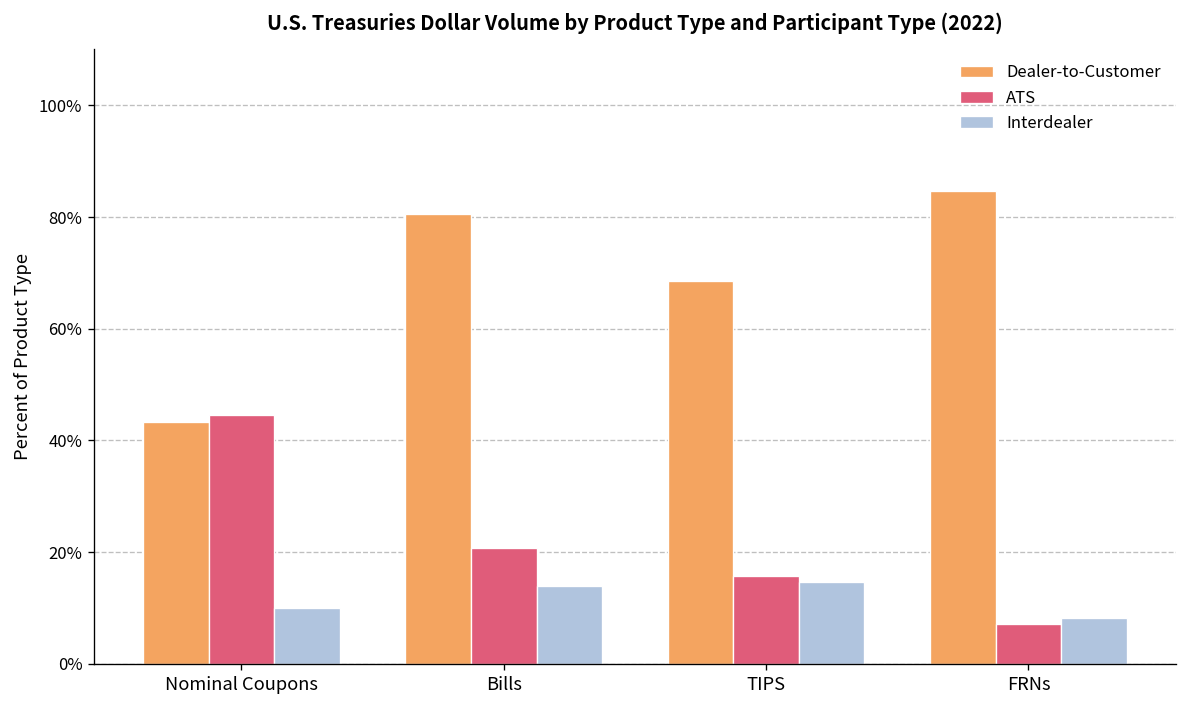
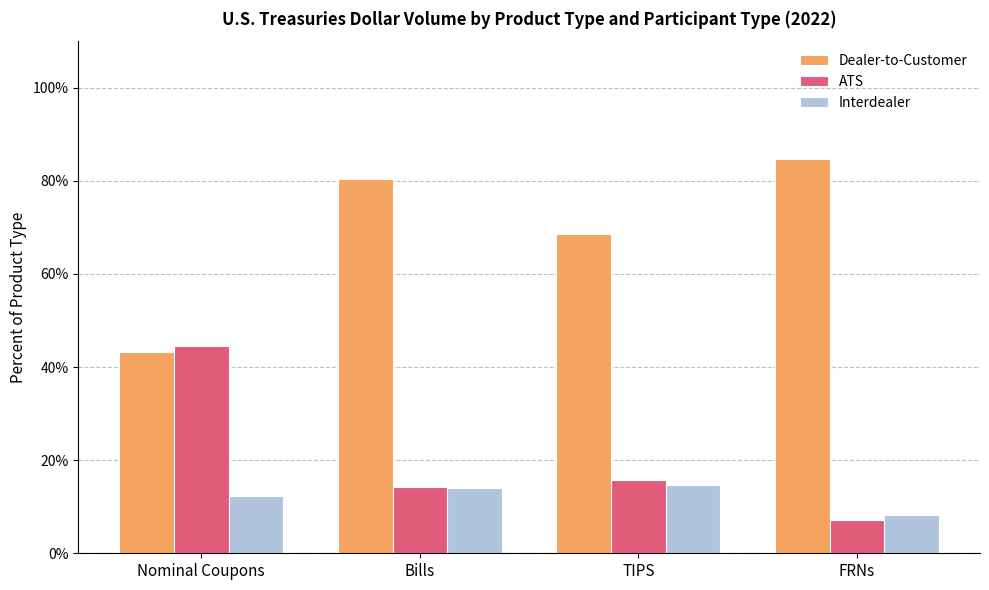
Interdealer, Nominal Coupons: 10% -> 12%
ATS, Bills: 21% -> 14%
